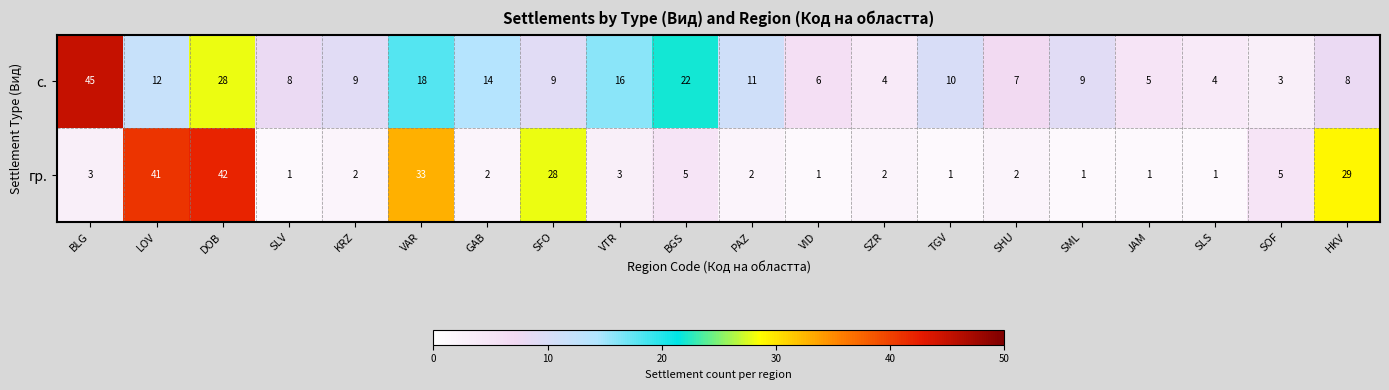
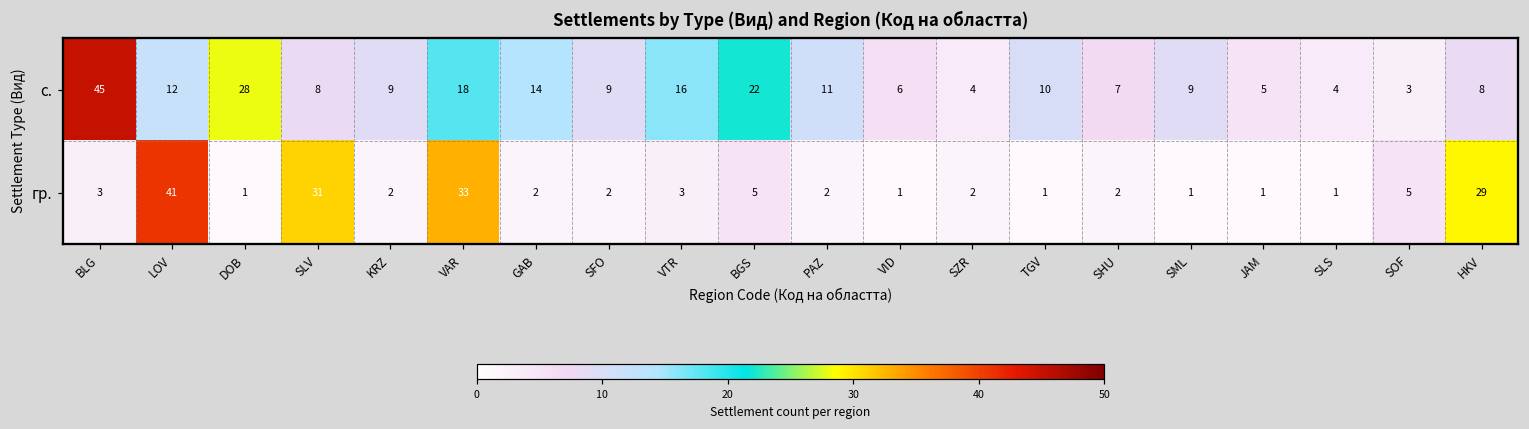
гр., DOB: 42 -> 1
гр., SLV: 1 -> 31
гр., SFO: 28 -> 2
